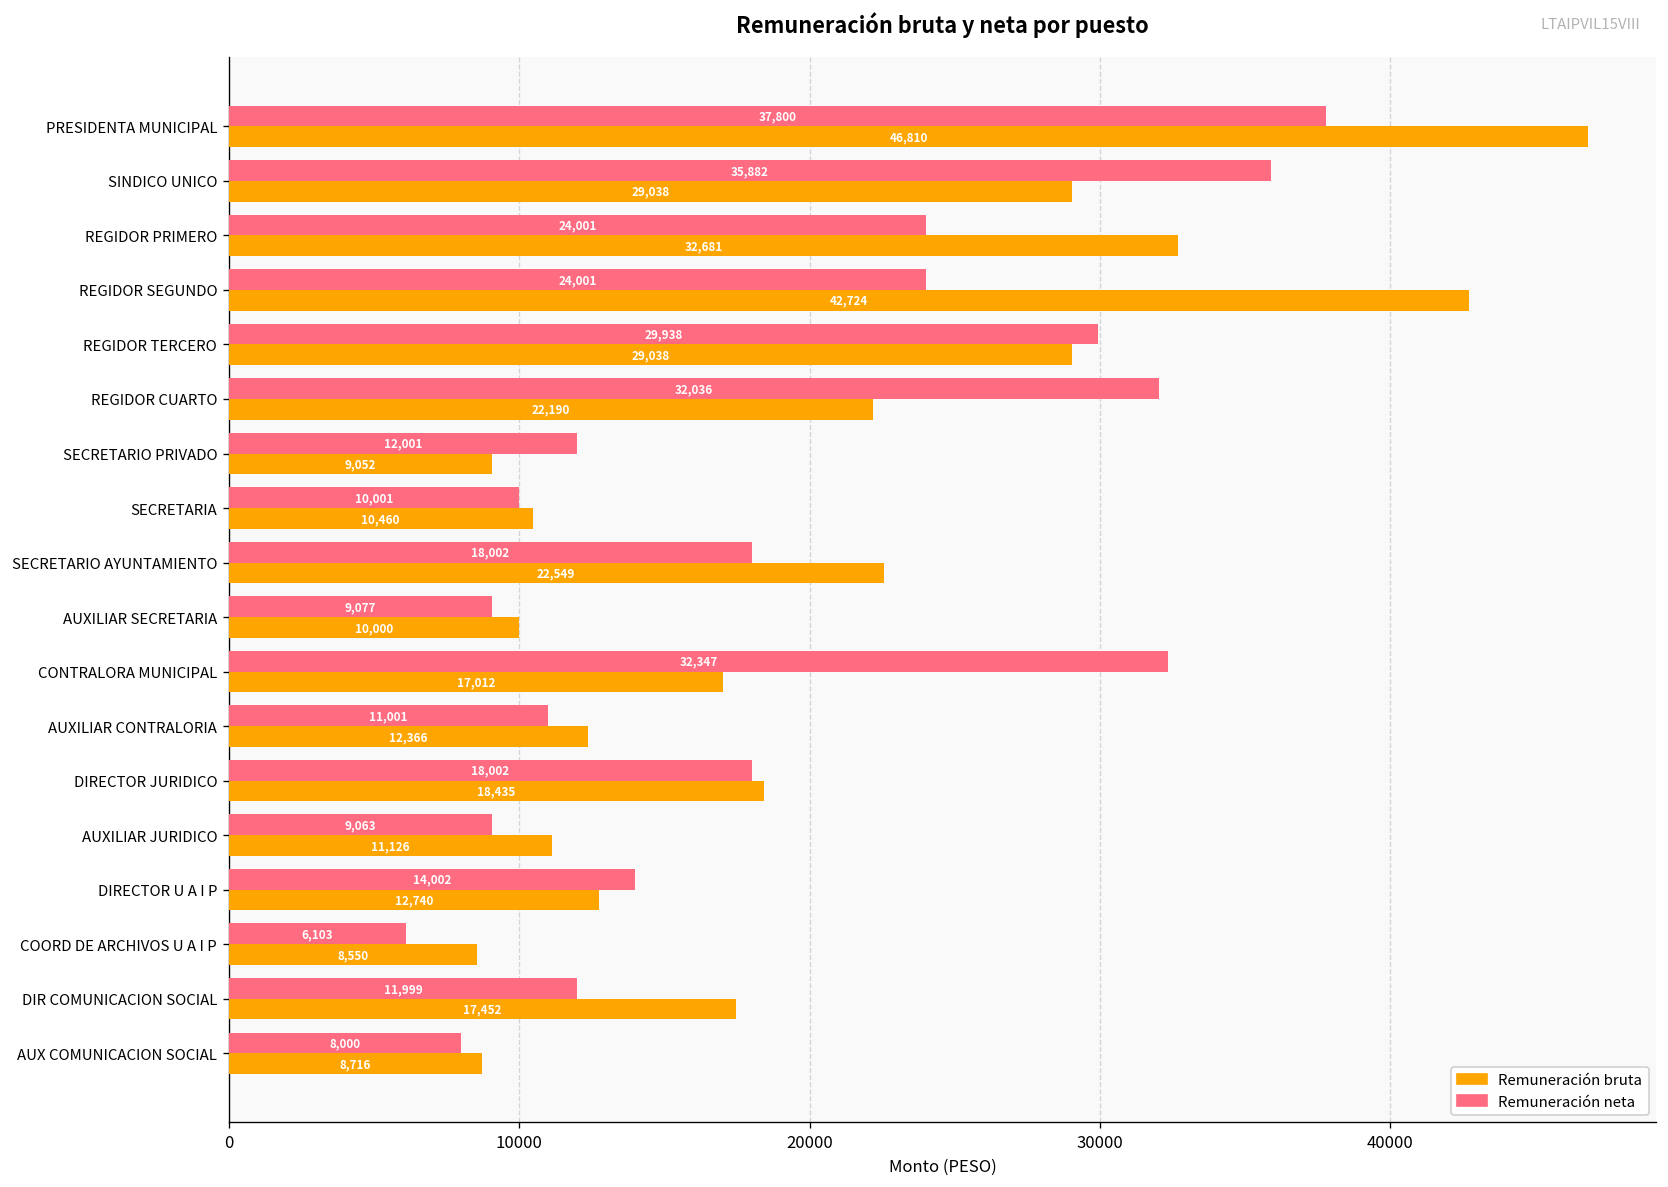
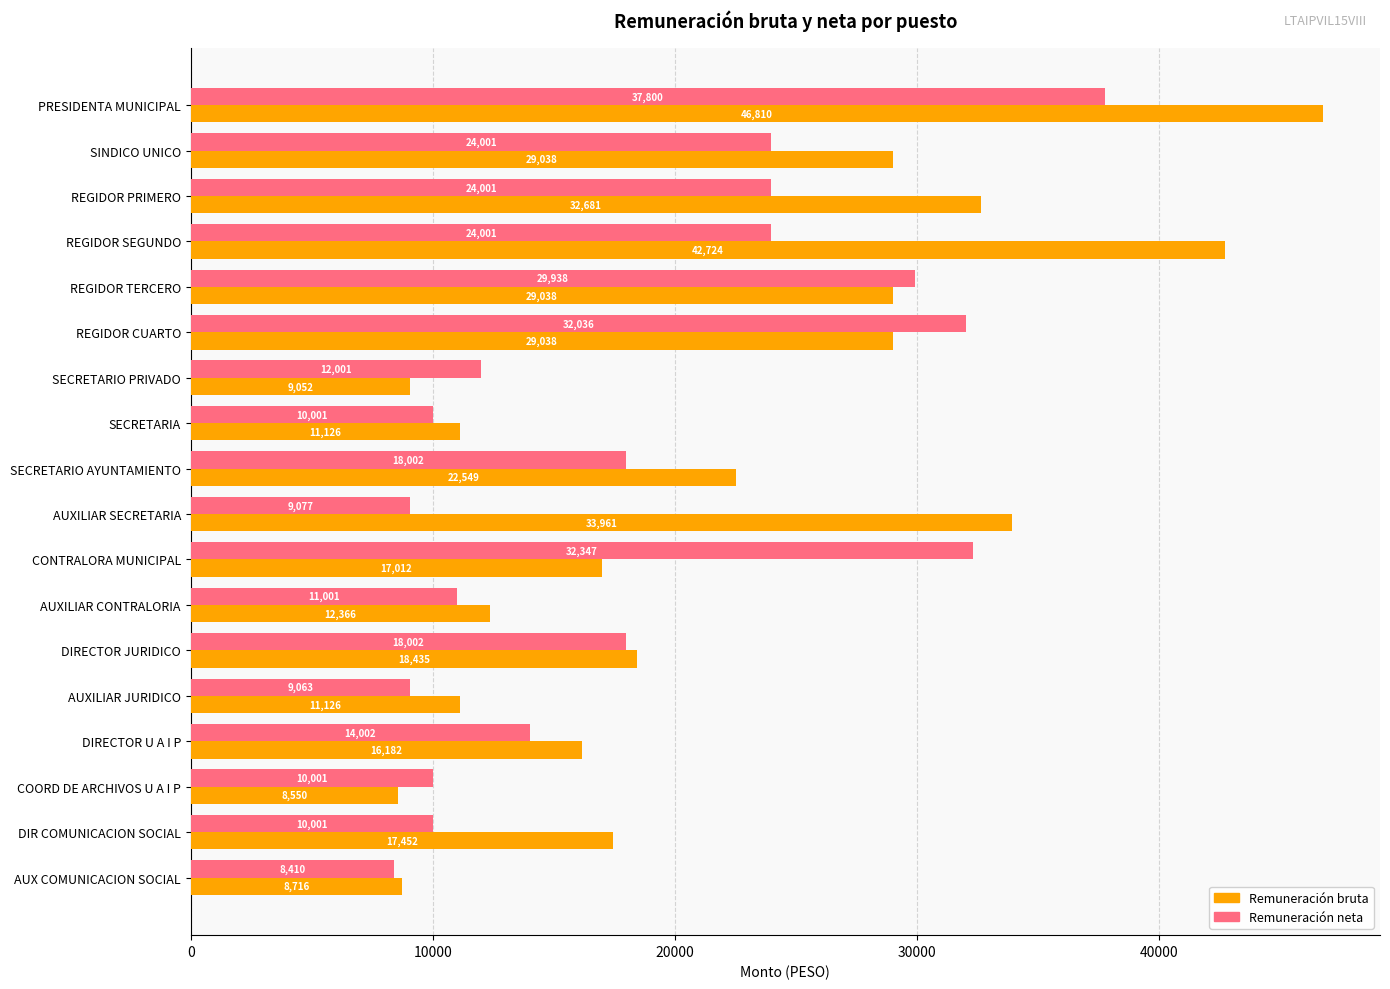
Remuneración neta, SINDICO UNICO: 35,882 -> 24,001
Remuneración bruta, REGIDOR CUARTO: 22,190 -> 29,038
Remuneración bruta, SECRETARIA: 10,460 -> 11,126
Remuneración bruta, AUXILIAR SECRETARIA: 10,000 -> 33,961
Remuneración bruta, DIRECTOR U A I P: 12,740 -> 16,182
Remuneración neta, COORD DE ARCHIVOS U A I P: 6,103 -> 10,001
Remuneración neta, DIR COMUNICACION SOCIAL: 11,999 -> 10,001
Remuneración neta, AUX COMUNICACION SOCIAL: 8,000 -> 8,410
